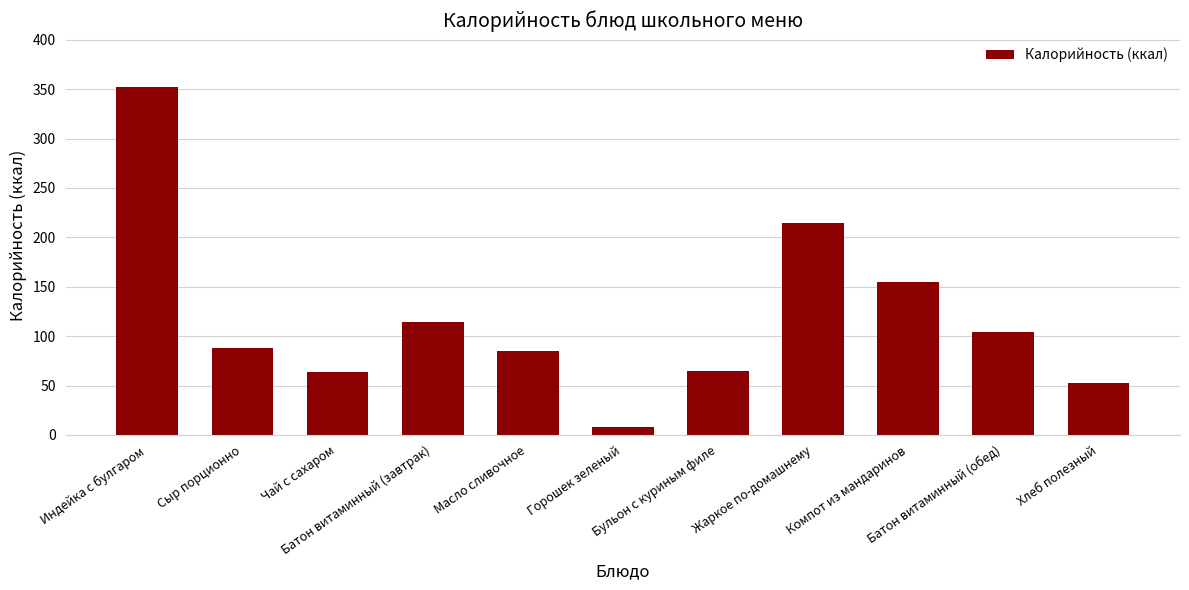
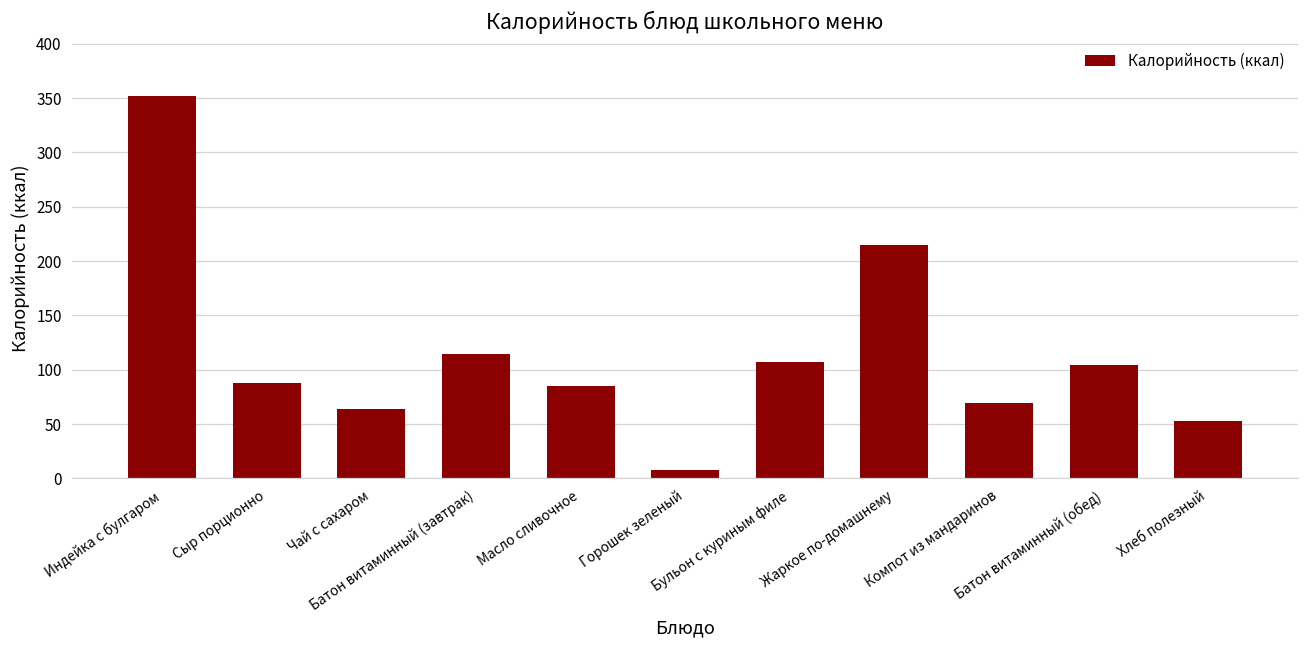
Бульон с куриным филе: 70 -> 110
Компот из мандаринов: 160 -> 70
